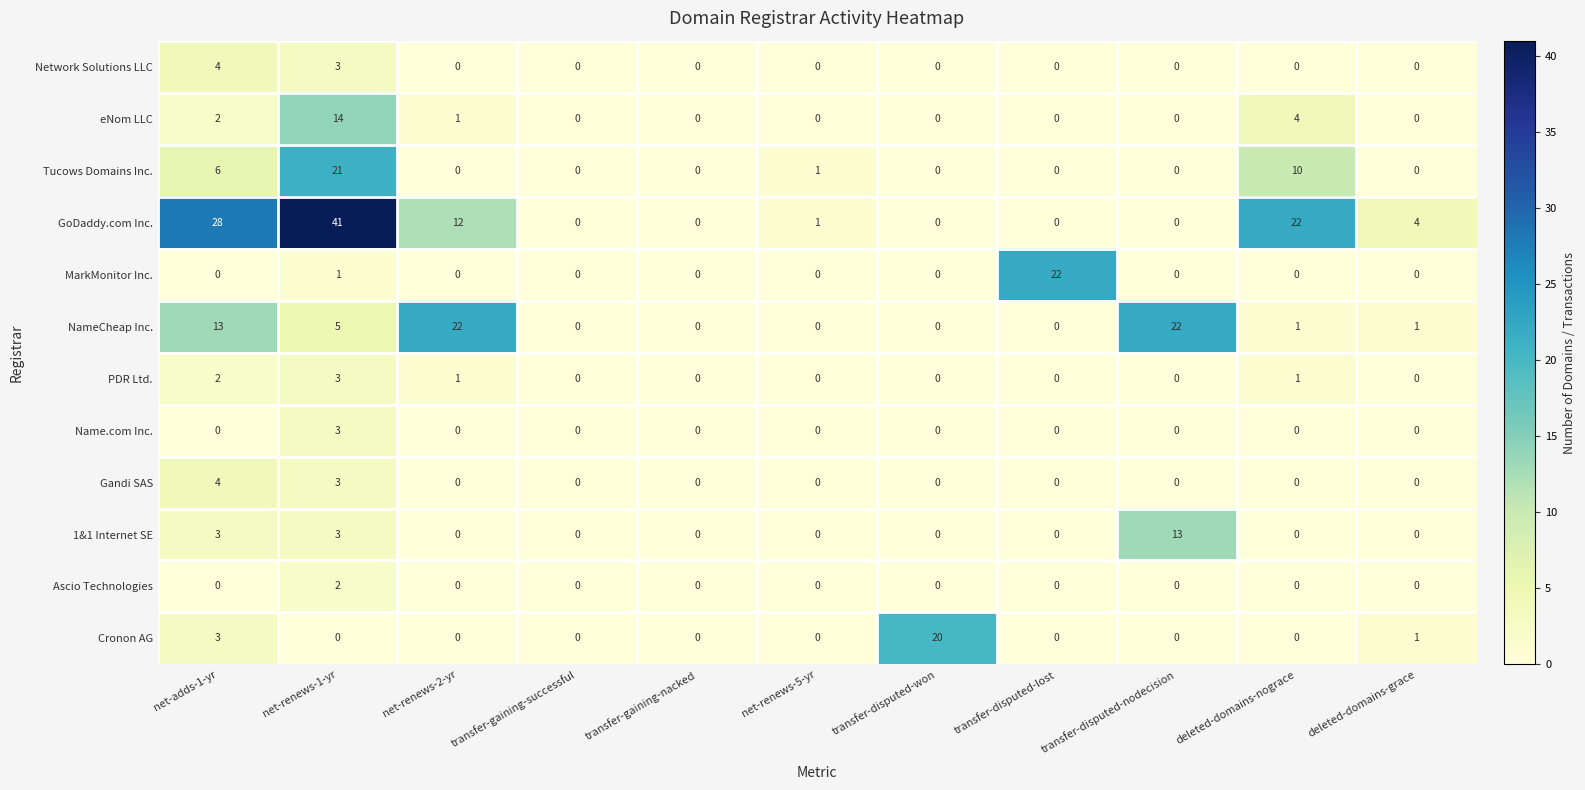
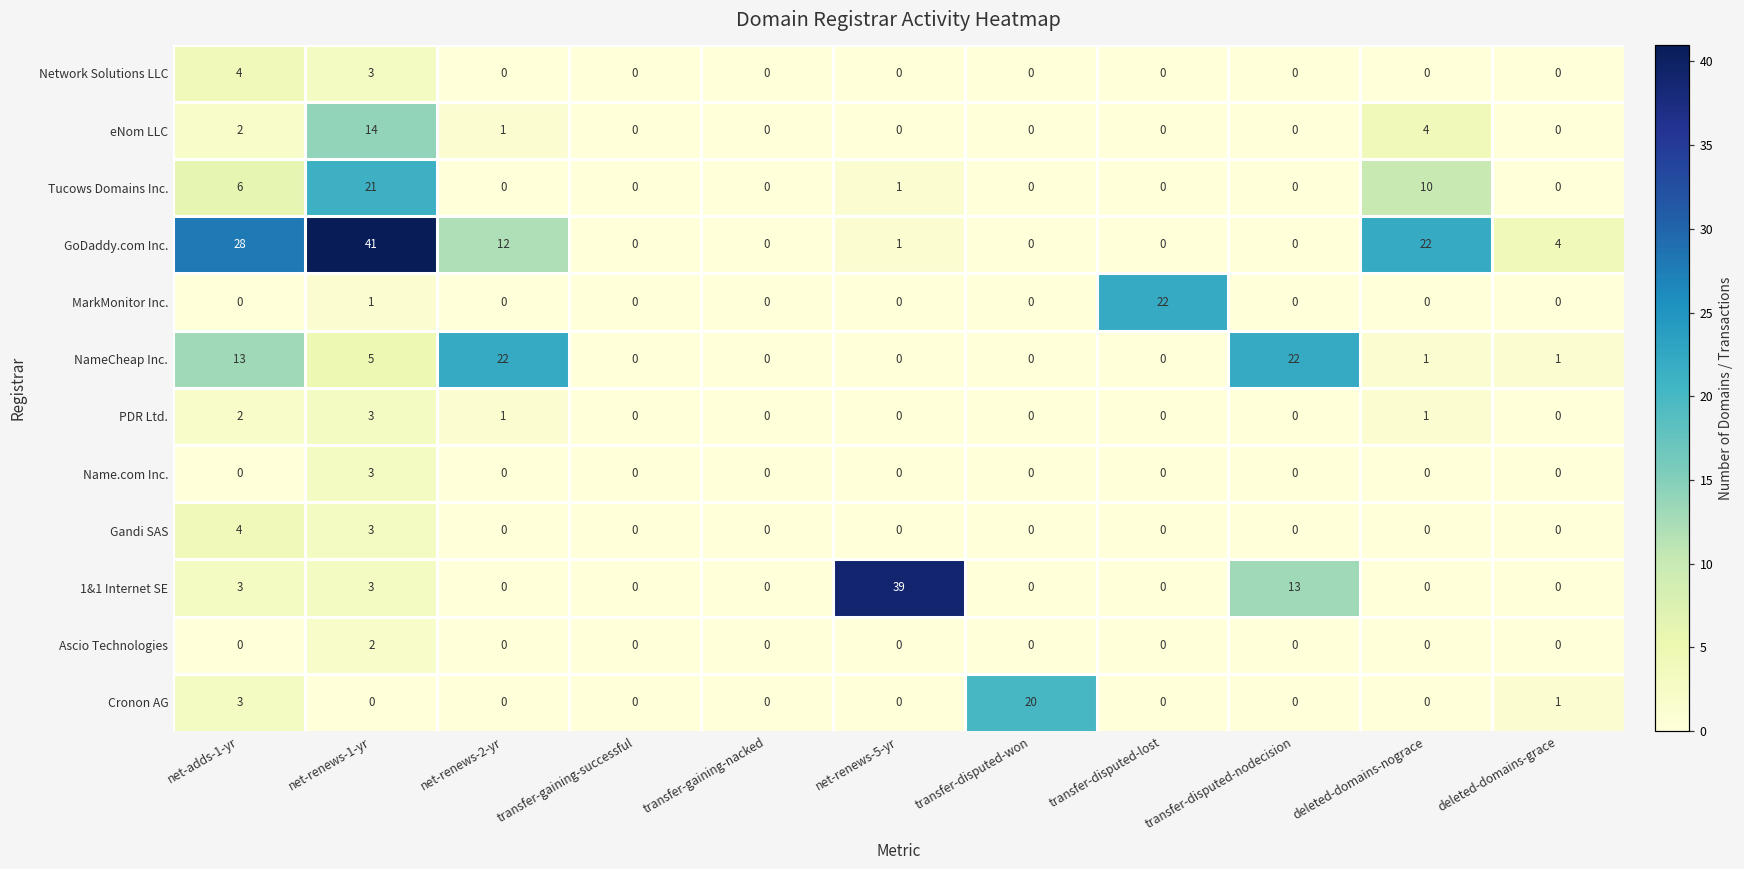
1&1 Internet SE, net-renews-5-yr: 0 -> 39
